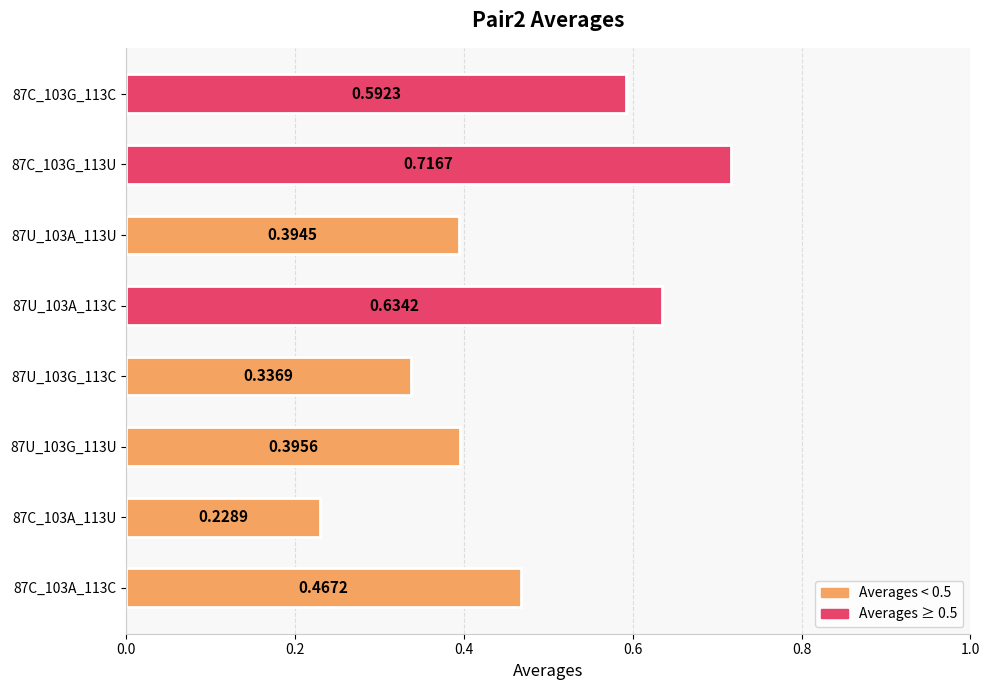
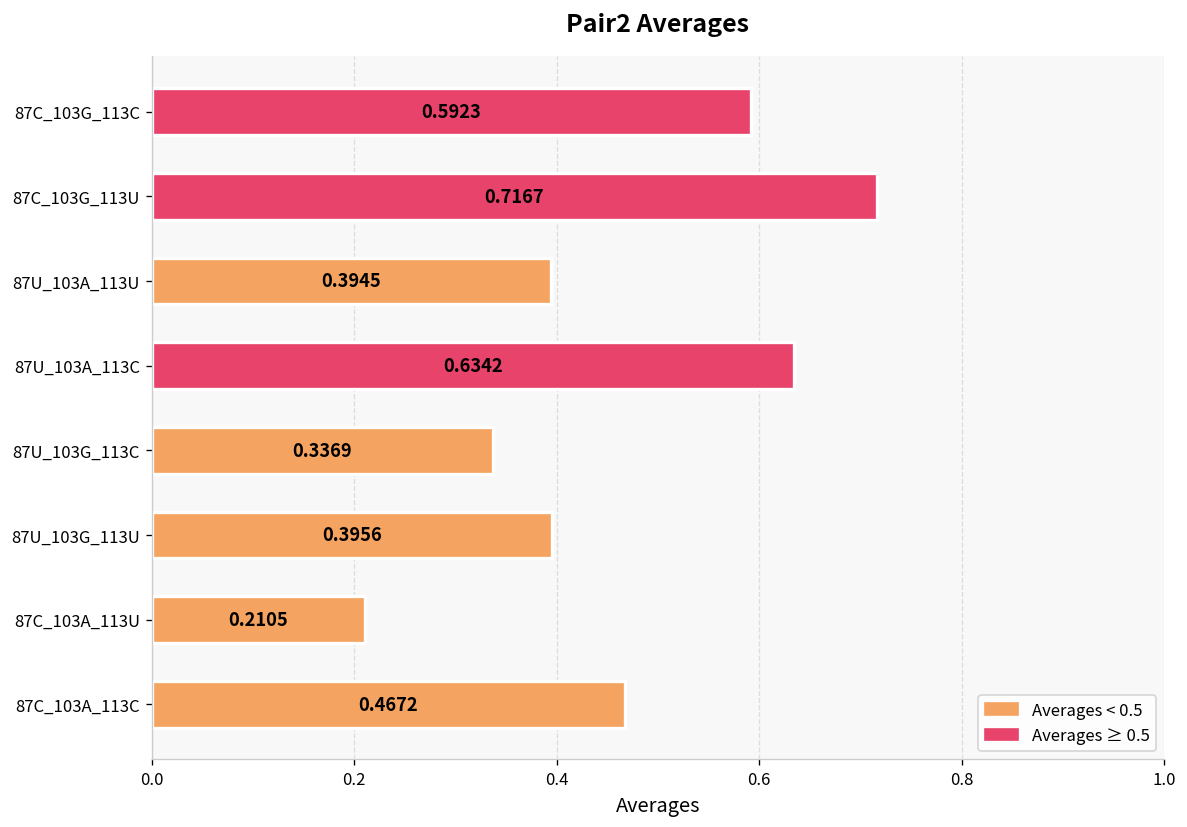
87C_103A_113U: 0.2289 -> 0.2105
